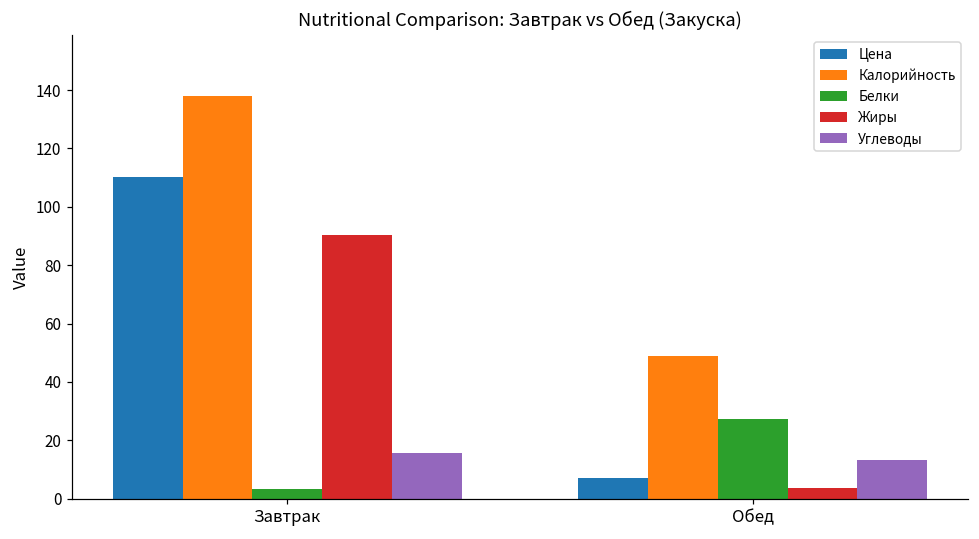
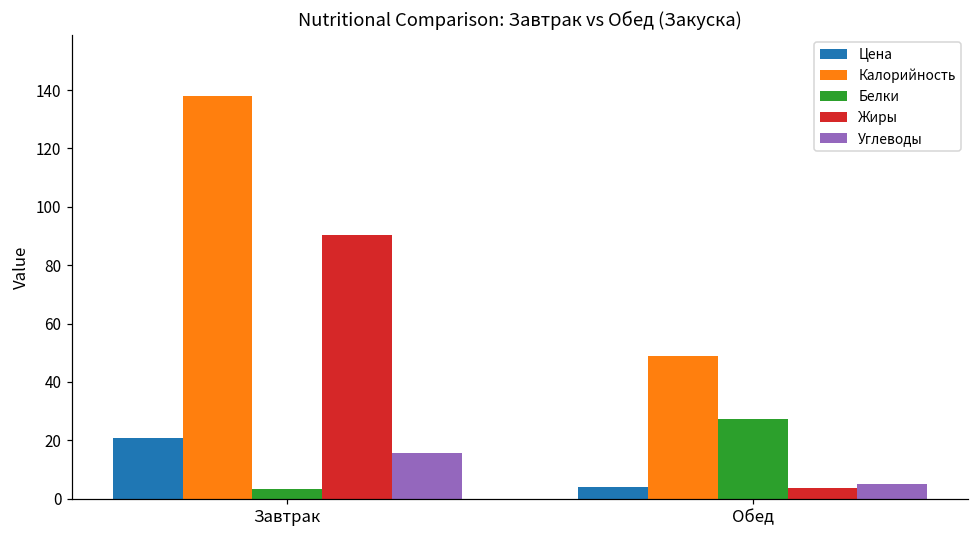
Цена, Завтрак: 110 -> 21
Цена, Обед: 7 -> 4
Углеводы, Обед: 13 -> 5
